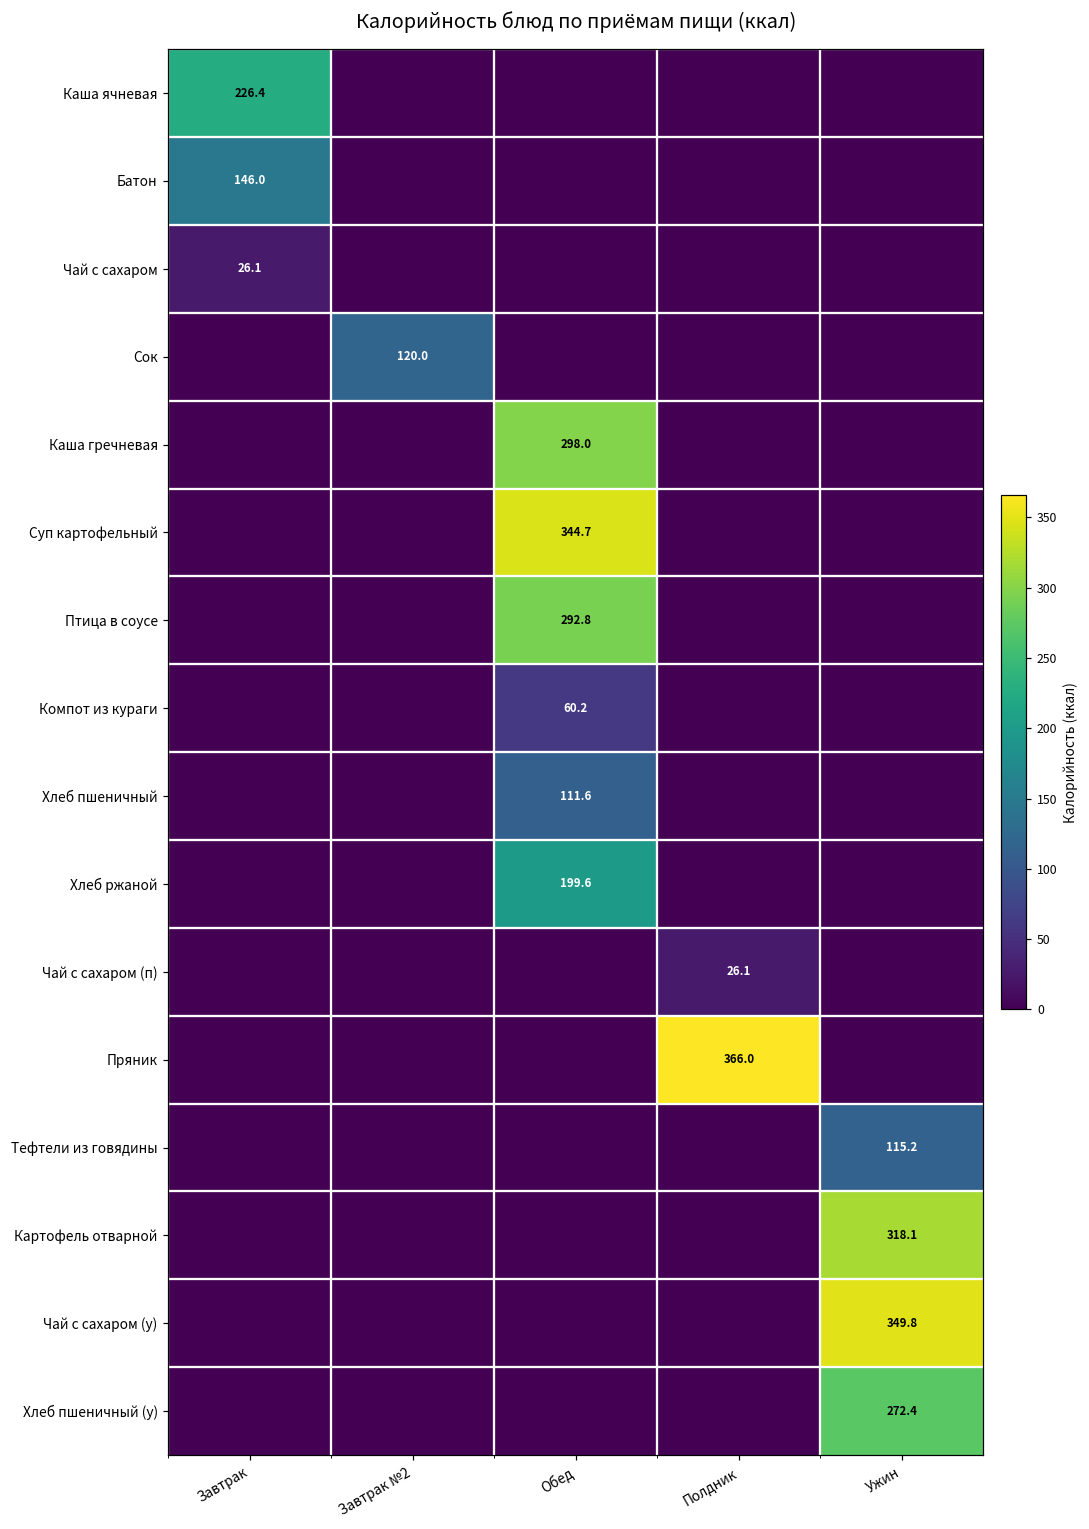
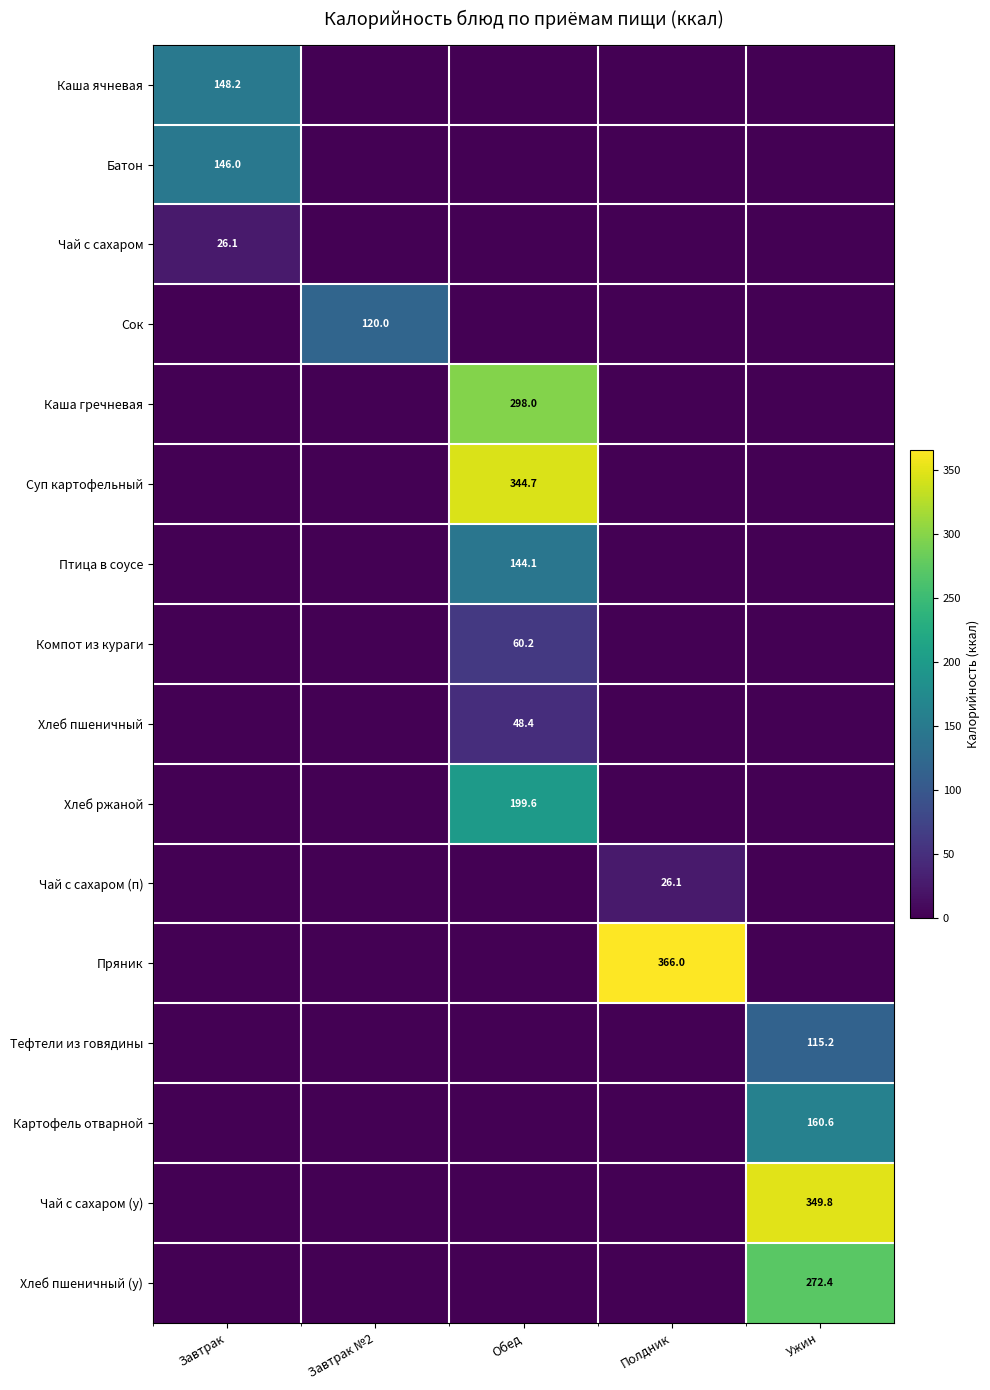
Каша ячневая, Завтрак: 226.4 -> 148.2
Птица в соусе, Обед: 292.8 -> 144.1
Хлеб пшеничный, Обед: 111.6 -> 48.4
Картофель отварной, Ужин: 318.1 -> 160.6
